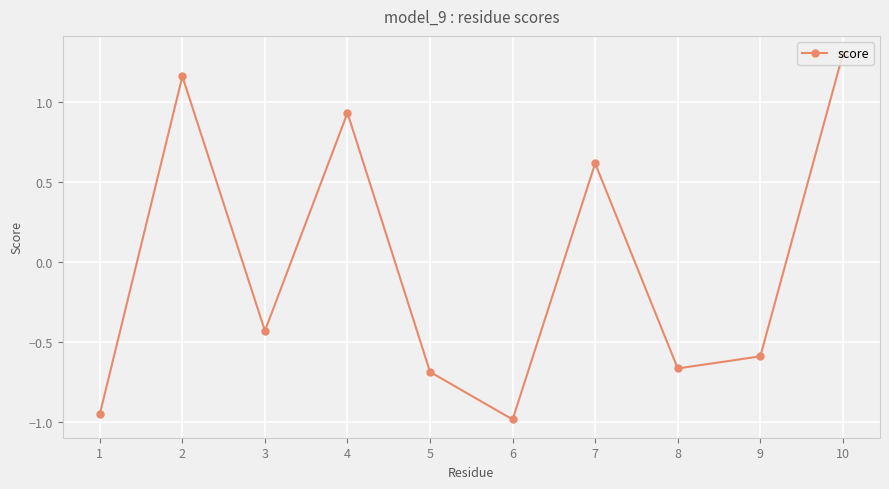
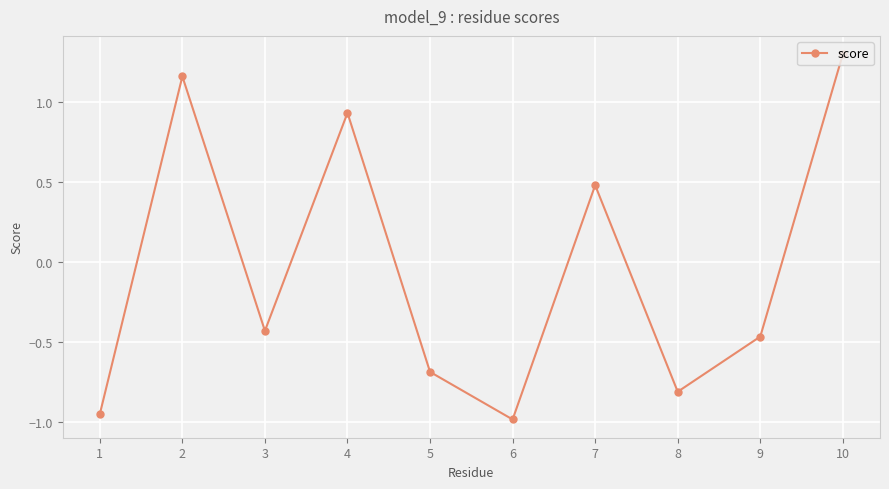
7: 0.62 -> 0.48
8: -0.66 -> -0.81
9: -0.59 -> -0.46
